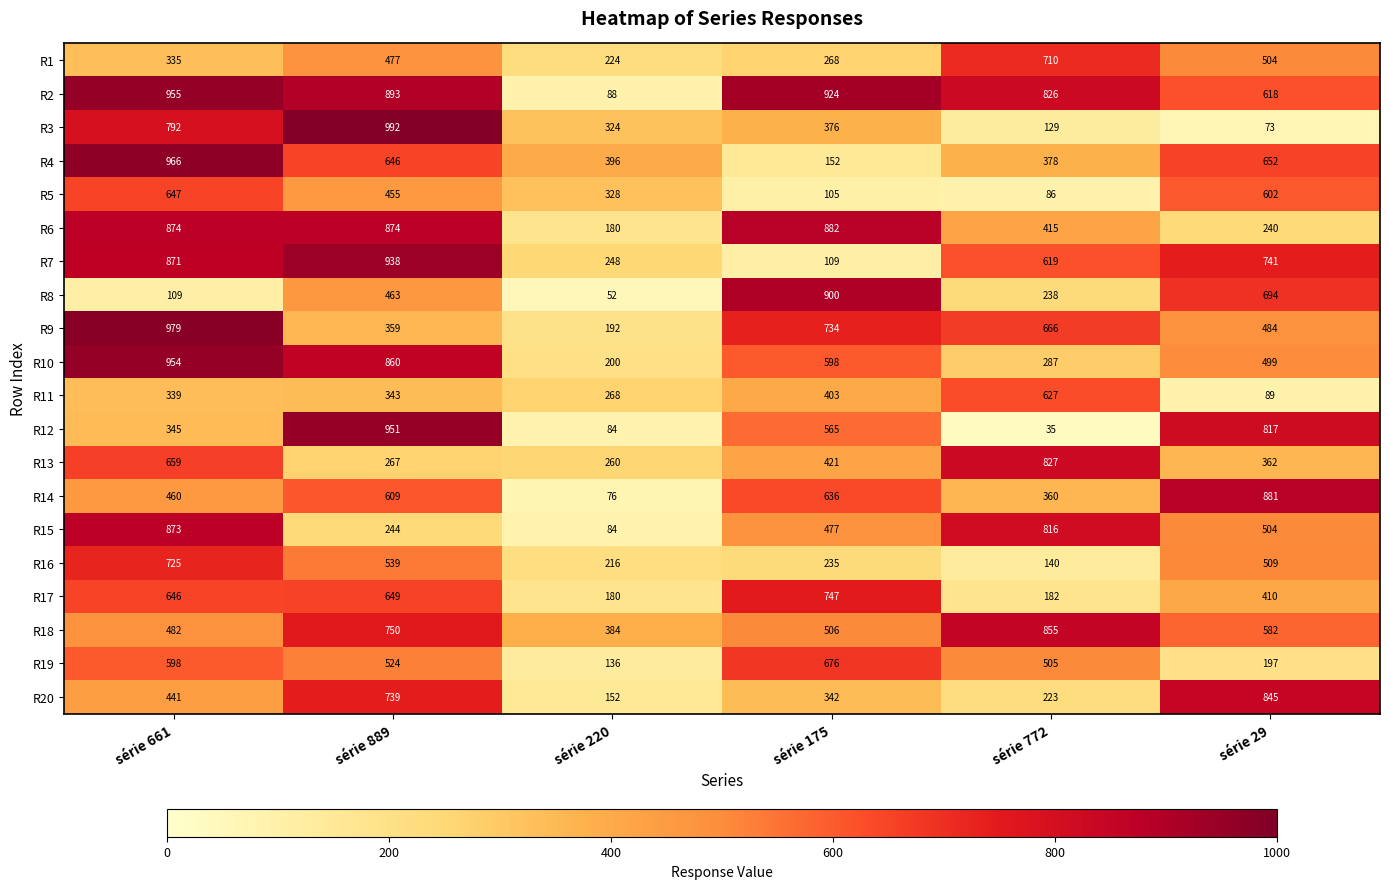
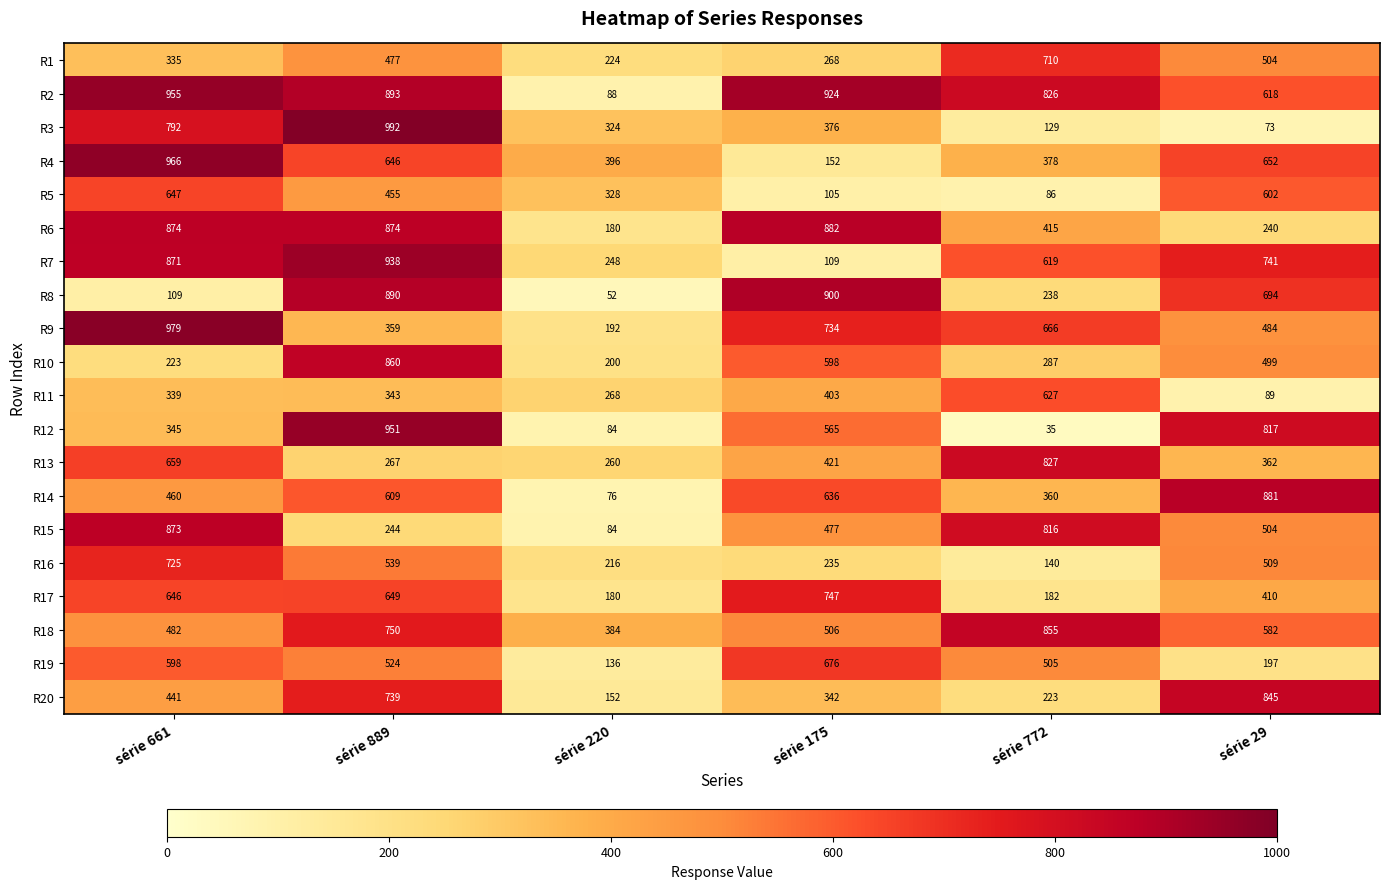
R8, série 889: 463 -> 890
R10, série 661: 954 -> 223
